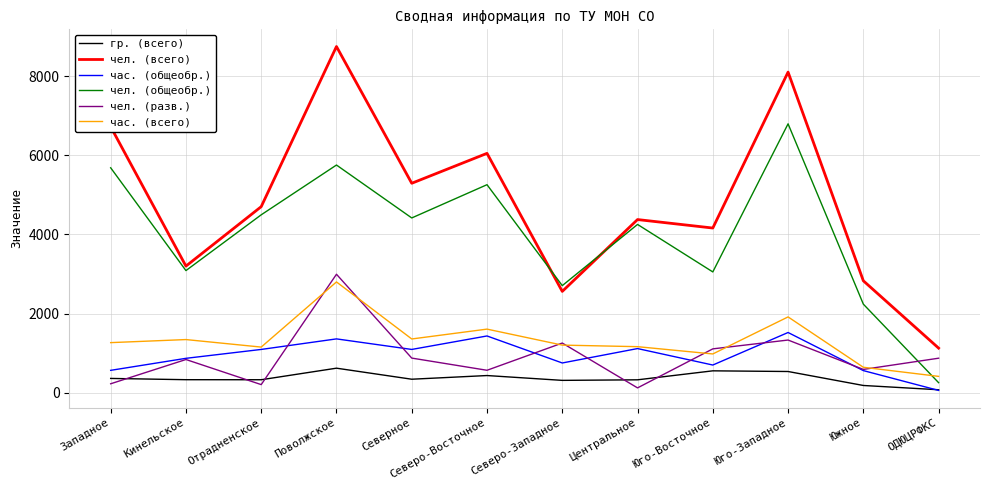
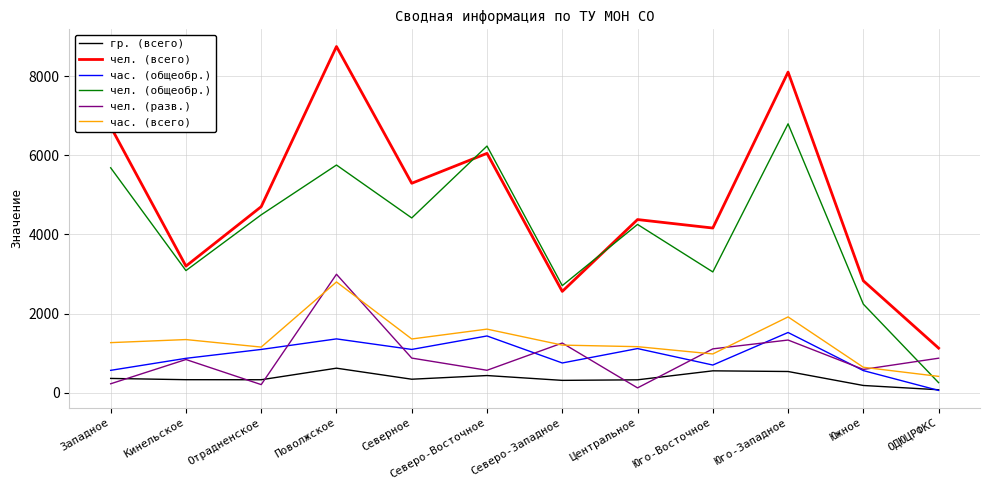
чел. (общеобр.), Северо-Восточное: 5300 -> 6200
